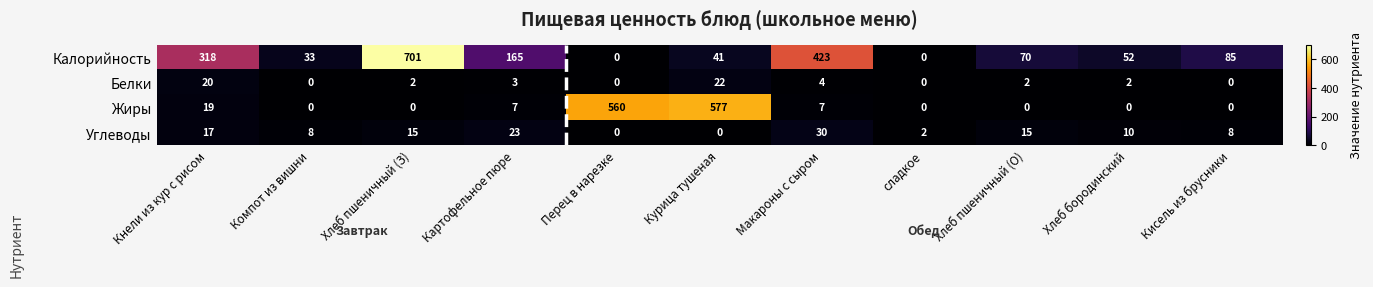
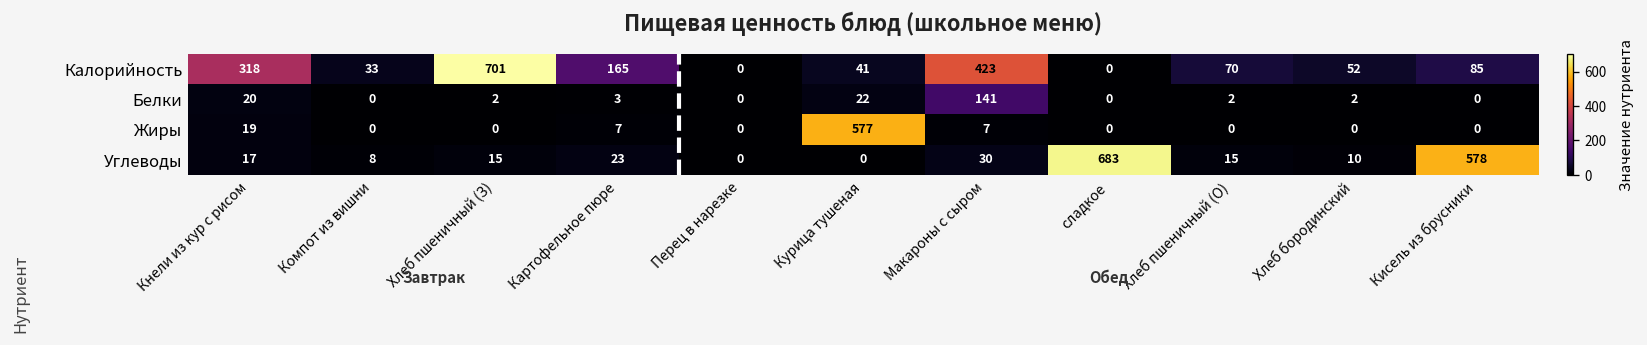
Белки, Макароны с сыром: 4 -> 141
Жиры, Перец в нарезке: 560 -> 0
Углеводы, сладкое: 2 -> 683
Углеводы, Кисель из брусники: 8 -> 578
